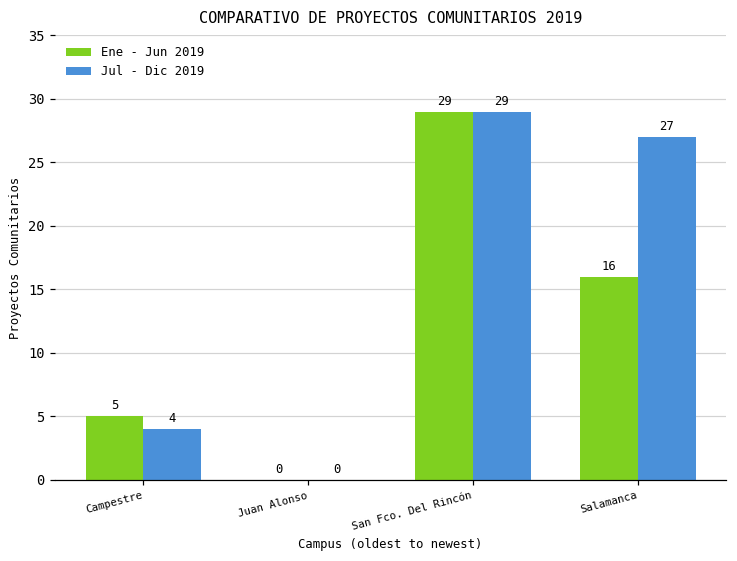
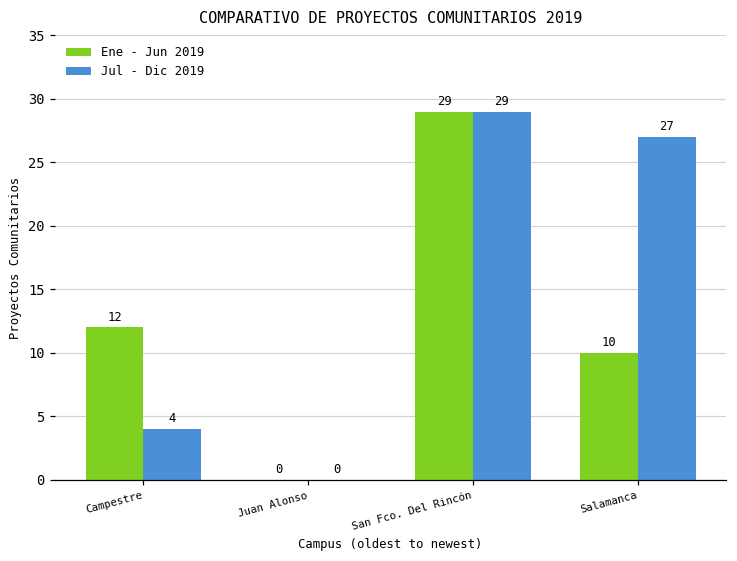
Ene - Jun 2019, Campestre: 5 -> 12
Ene - Jun 2019, Salamanca: 16 -> 10
